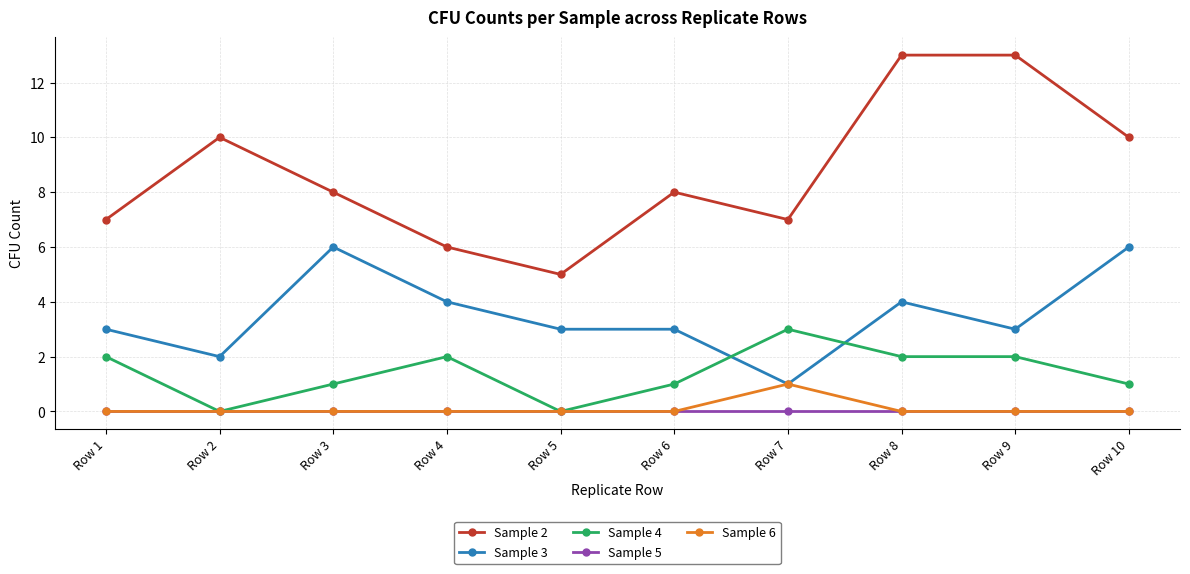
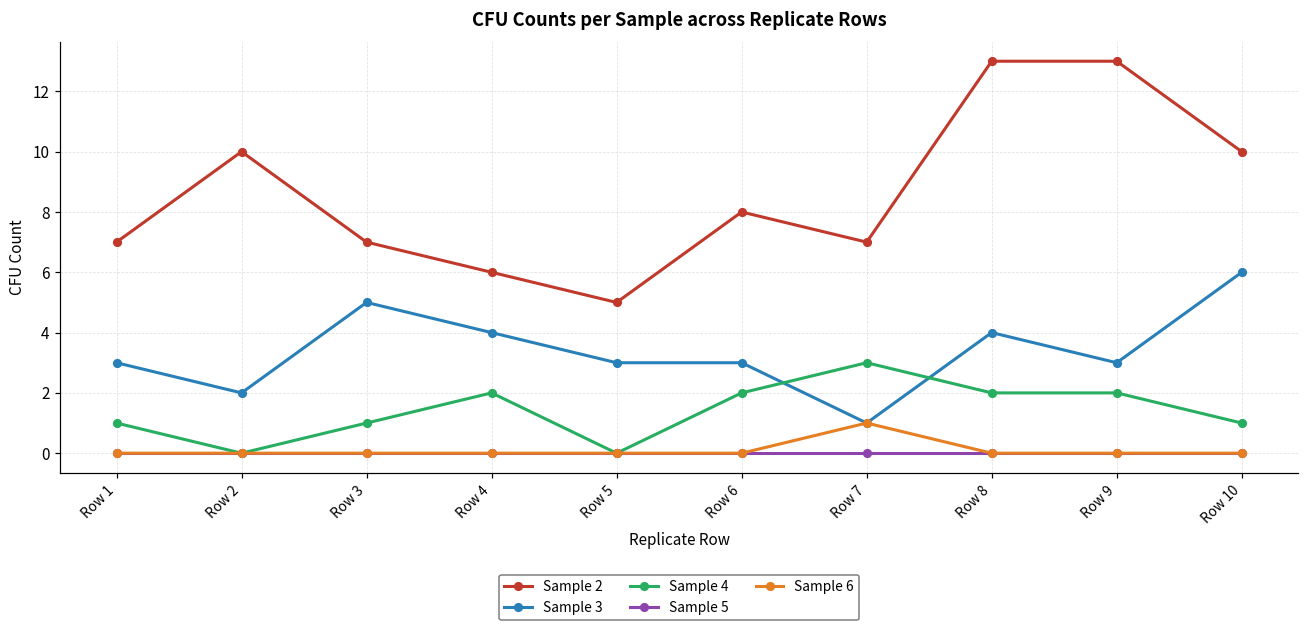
Sample 4, Row 1: 2 -> 1
Sample 2, Row 3: 8 -> 7
Sample 3, Row 3: 6 -> 5
Sample 4, Row 6: 1 -> 2
